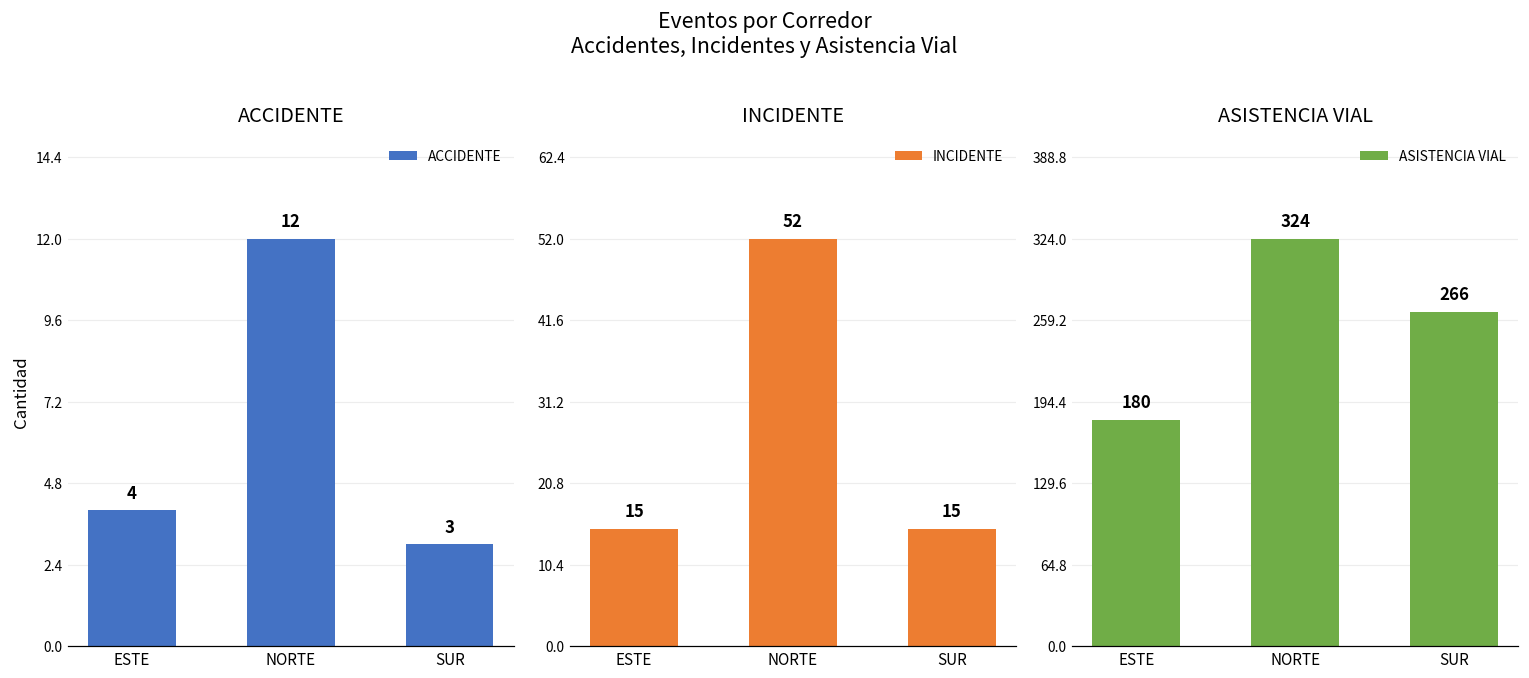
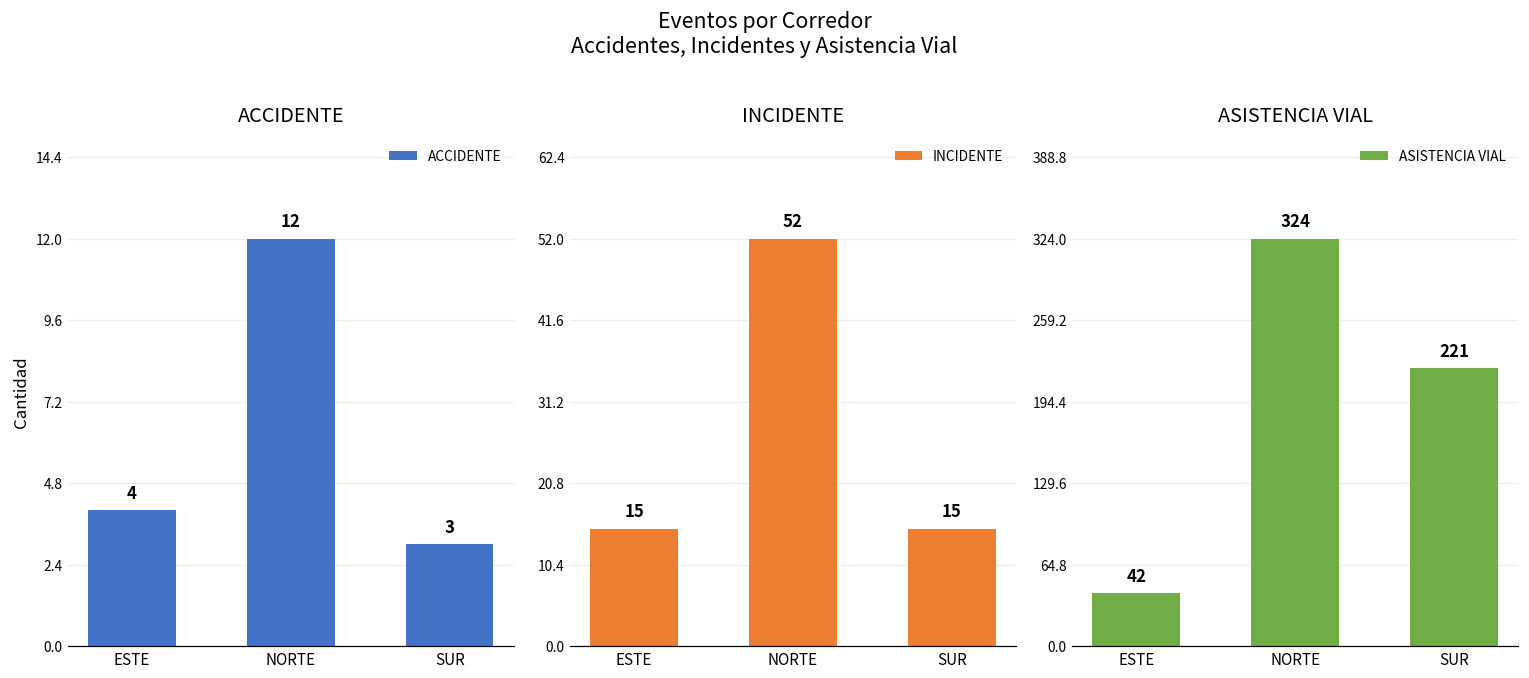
ASISTENCIA VIAL, ESTE: 180 -> 42
ASISTENCIA VIAL, SUR: 266 -> 221
